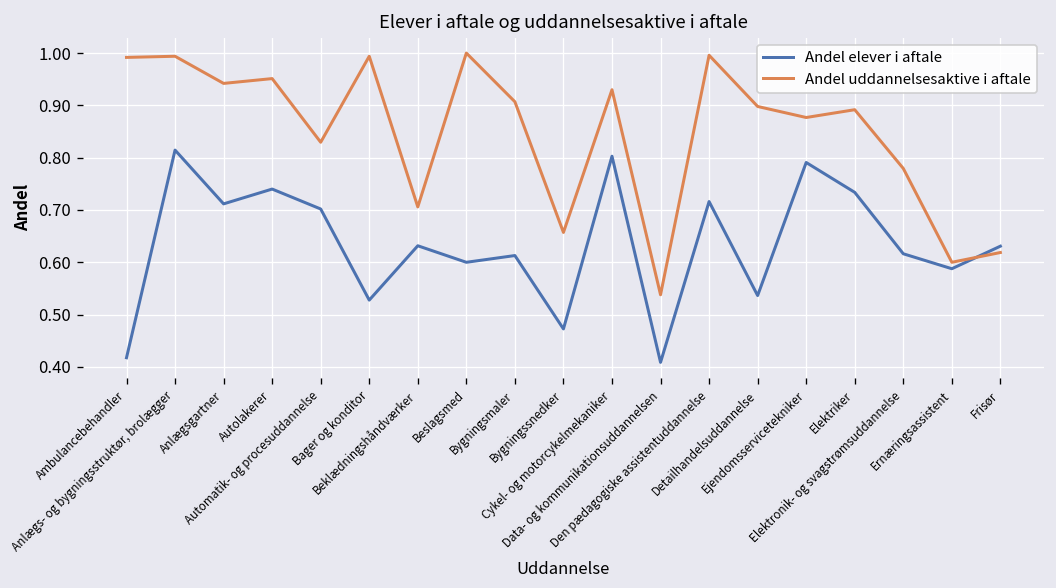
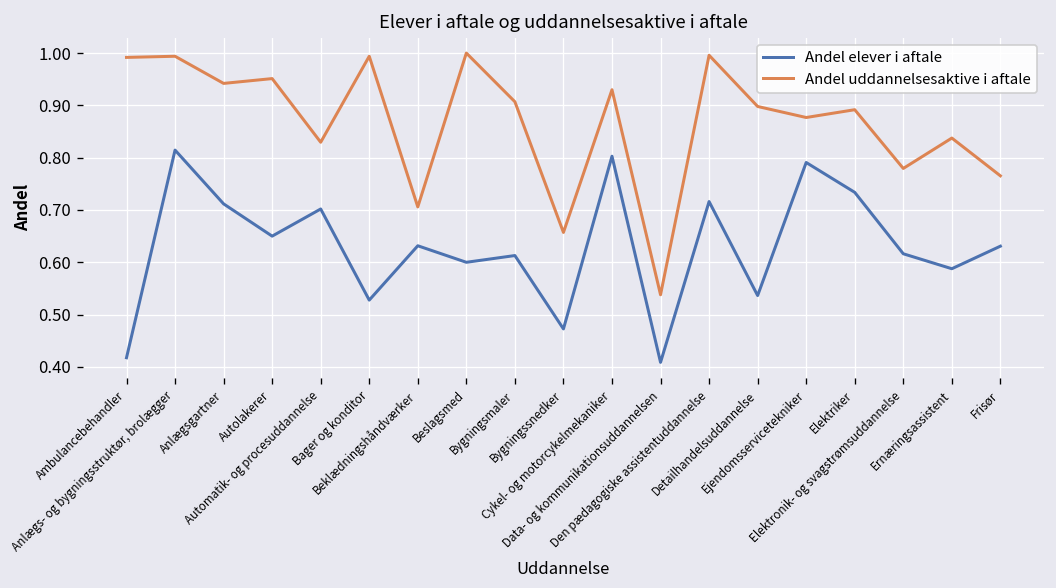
Andel elever i aftale, Autolakerer: 0.74 -> 0.65
Andel uddannelsesaktive i aftale, Ernæringsassistent: 0.60 -> 0.84
Andel uddannelsesaktive i aftale, Frisør: 0.62 -> 0.77
